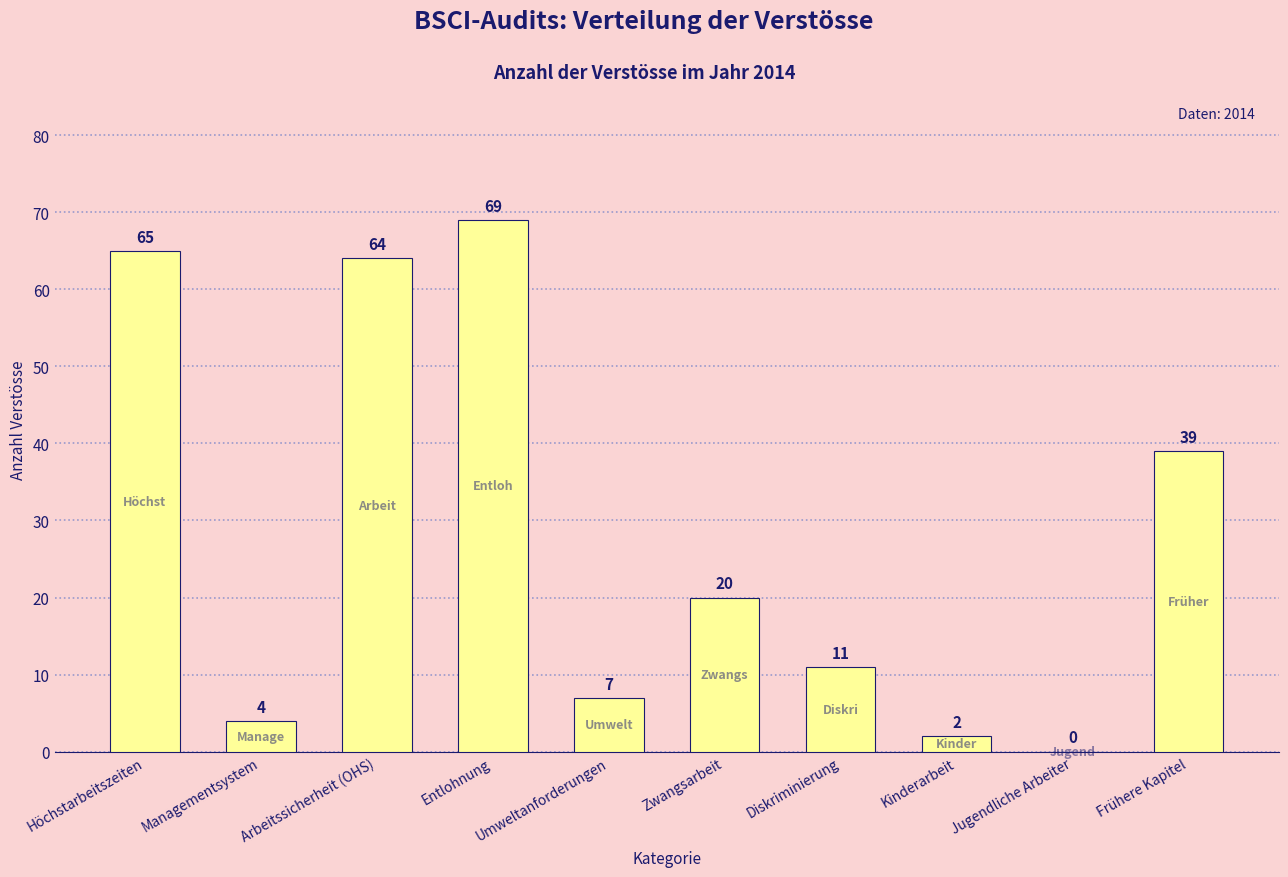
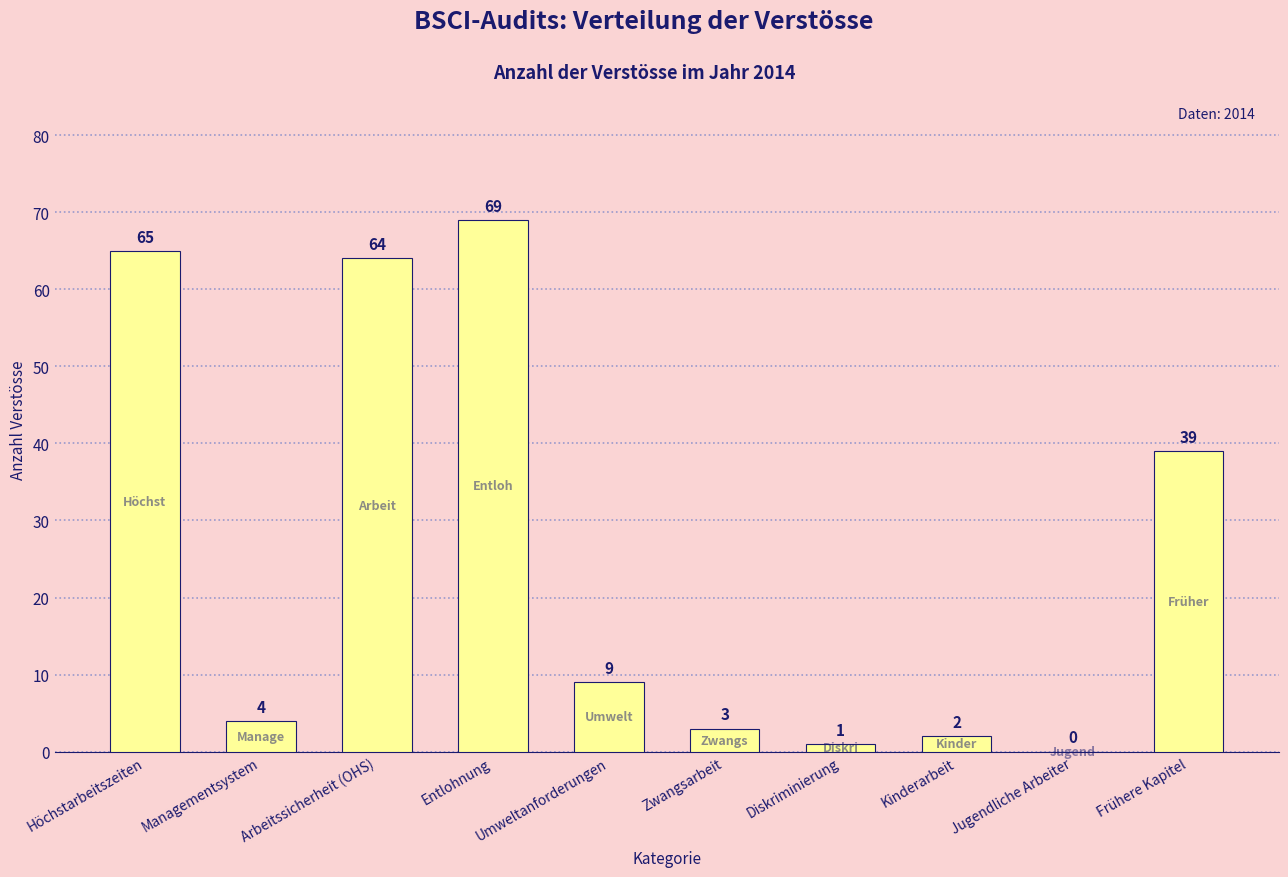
Umweltanforderungen: 7 -> 9
Zwangsarbeit: 20 -> 3
Diskriminierung: 11 -> 1
